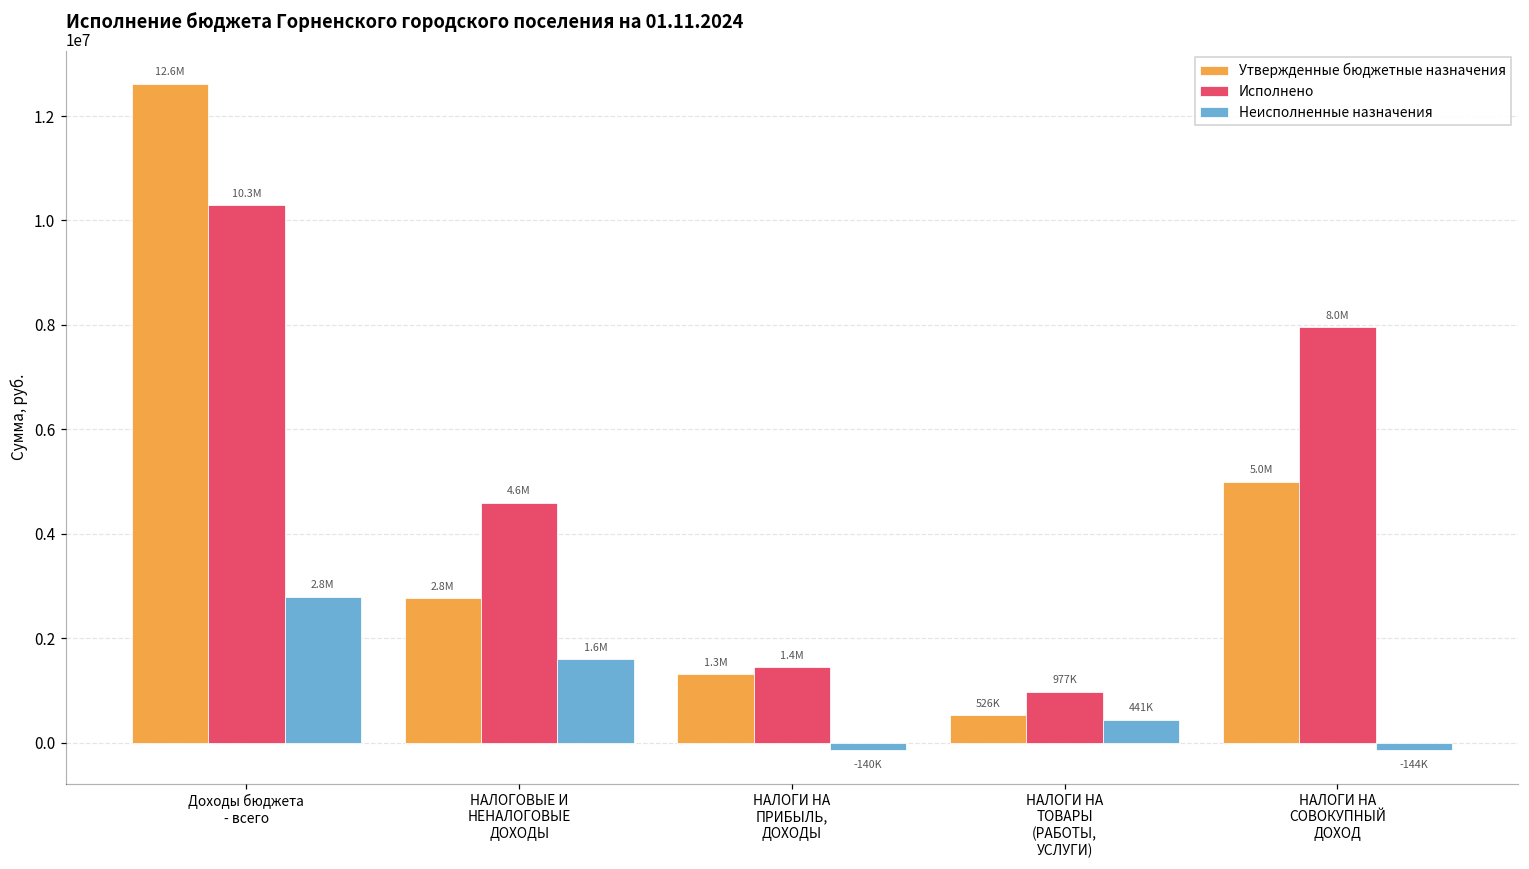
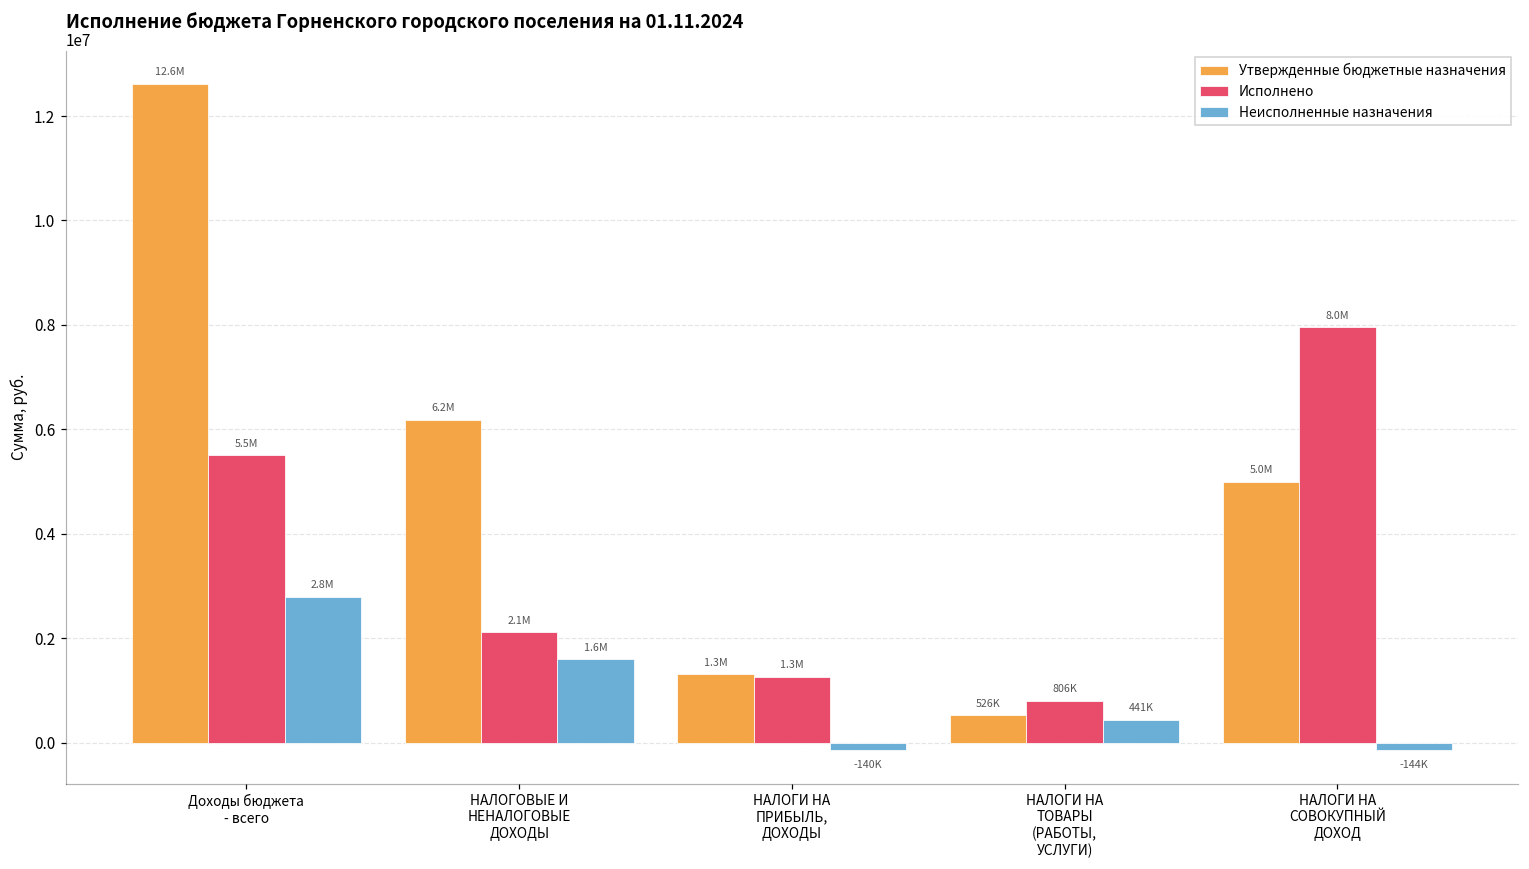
Исполнено, Доходы бюджета - всего: 10.3M -> 5.5M
Утвержденные бюджетные назначения, НАЛОГОВЫЕ И НЕНАЛОГОВЫЕ ДОХОДЫ: 2.8M -> 6.2M
Исполнено, НАЛОГОВЫЕ И НЕНАЛОГОВЫЕ ДОХОДЫ: 4.6M -> 2.1M
Исполнено, НАЛОГИ НА ПРИБЫЛЬ, ДОХОДЫ: 1.4M -> 1.3M
Исполнено, НАЛОГИ НА ТОВАРЫ (РАБОТЫ, УСЛУГИ): 977K -> 806K
